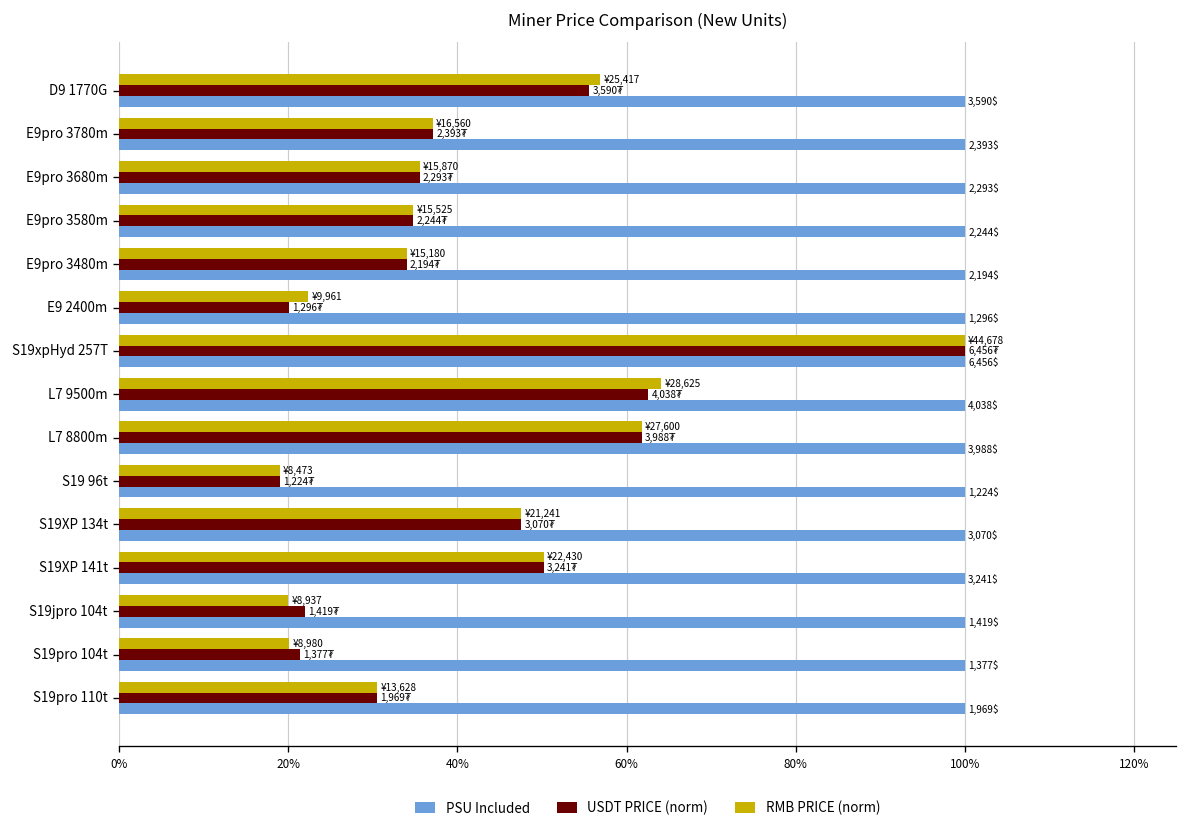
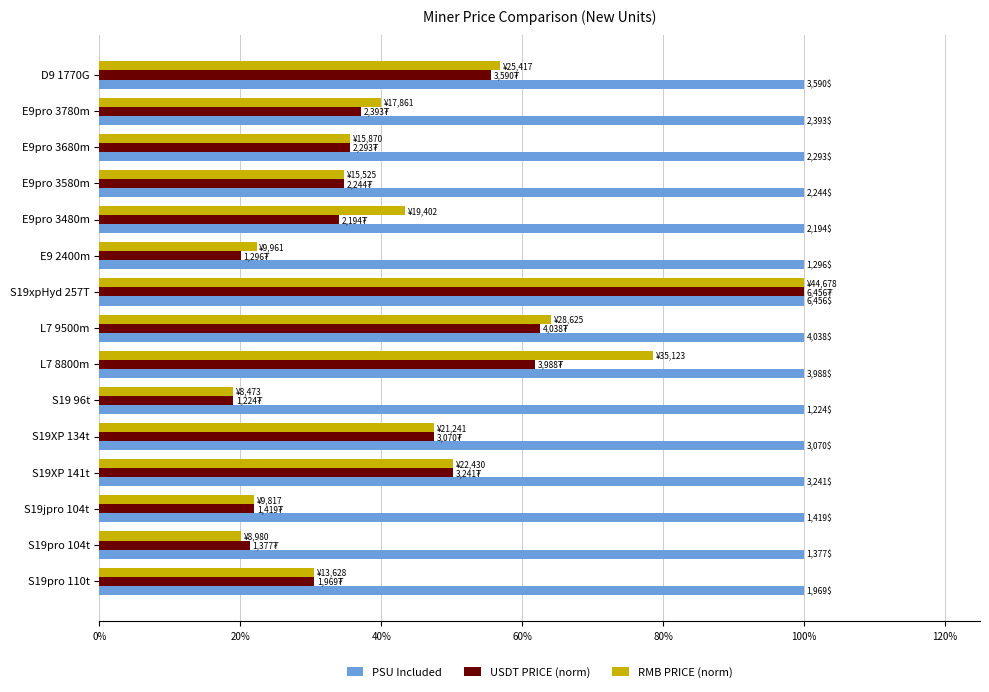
RMB PRICE (norm), E9pro 3780m: ¥16,560 -> ¥17,861
RMB PRICE (norm), E9pro 3480m: ¥15,180 -> ¥19,402
RMB PRICE (norm), L7 8800m: ¥27,600 -> ¥35,123
RMB PRICE (norm), S19jpro 104t: ¥8,937 -> ¥9,817
